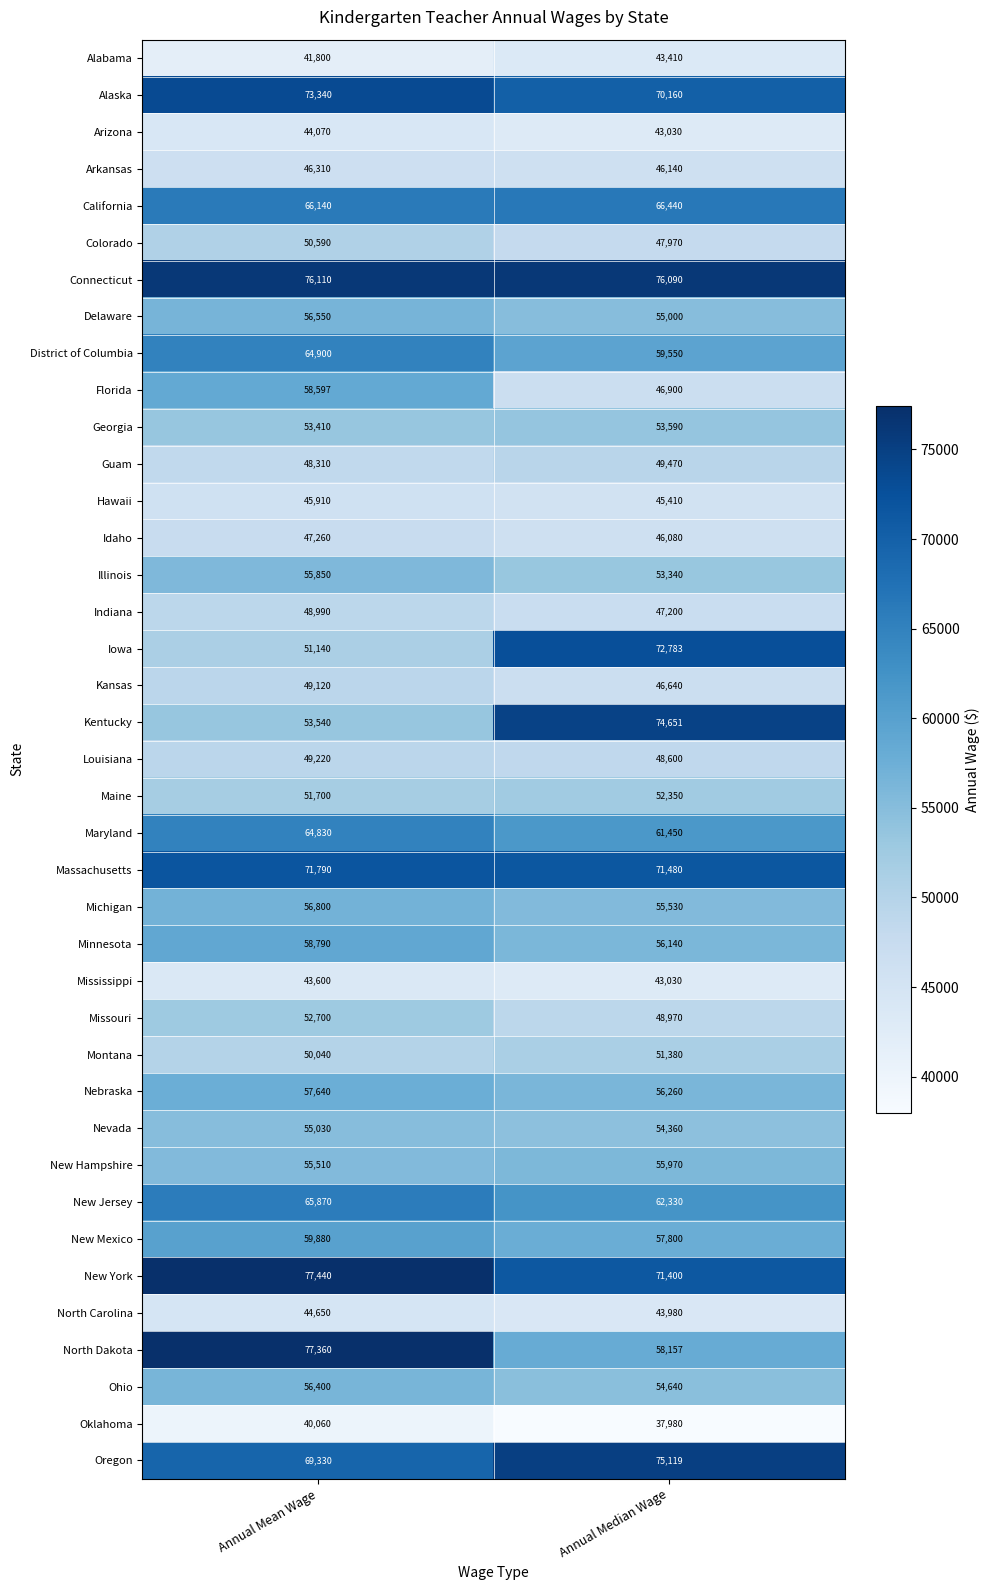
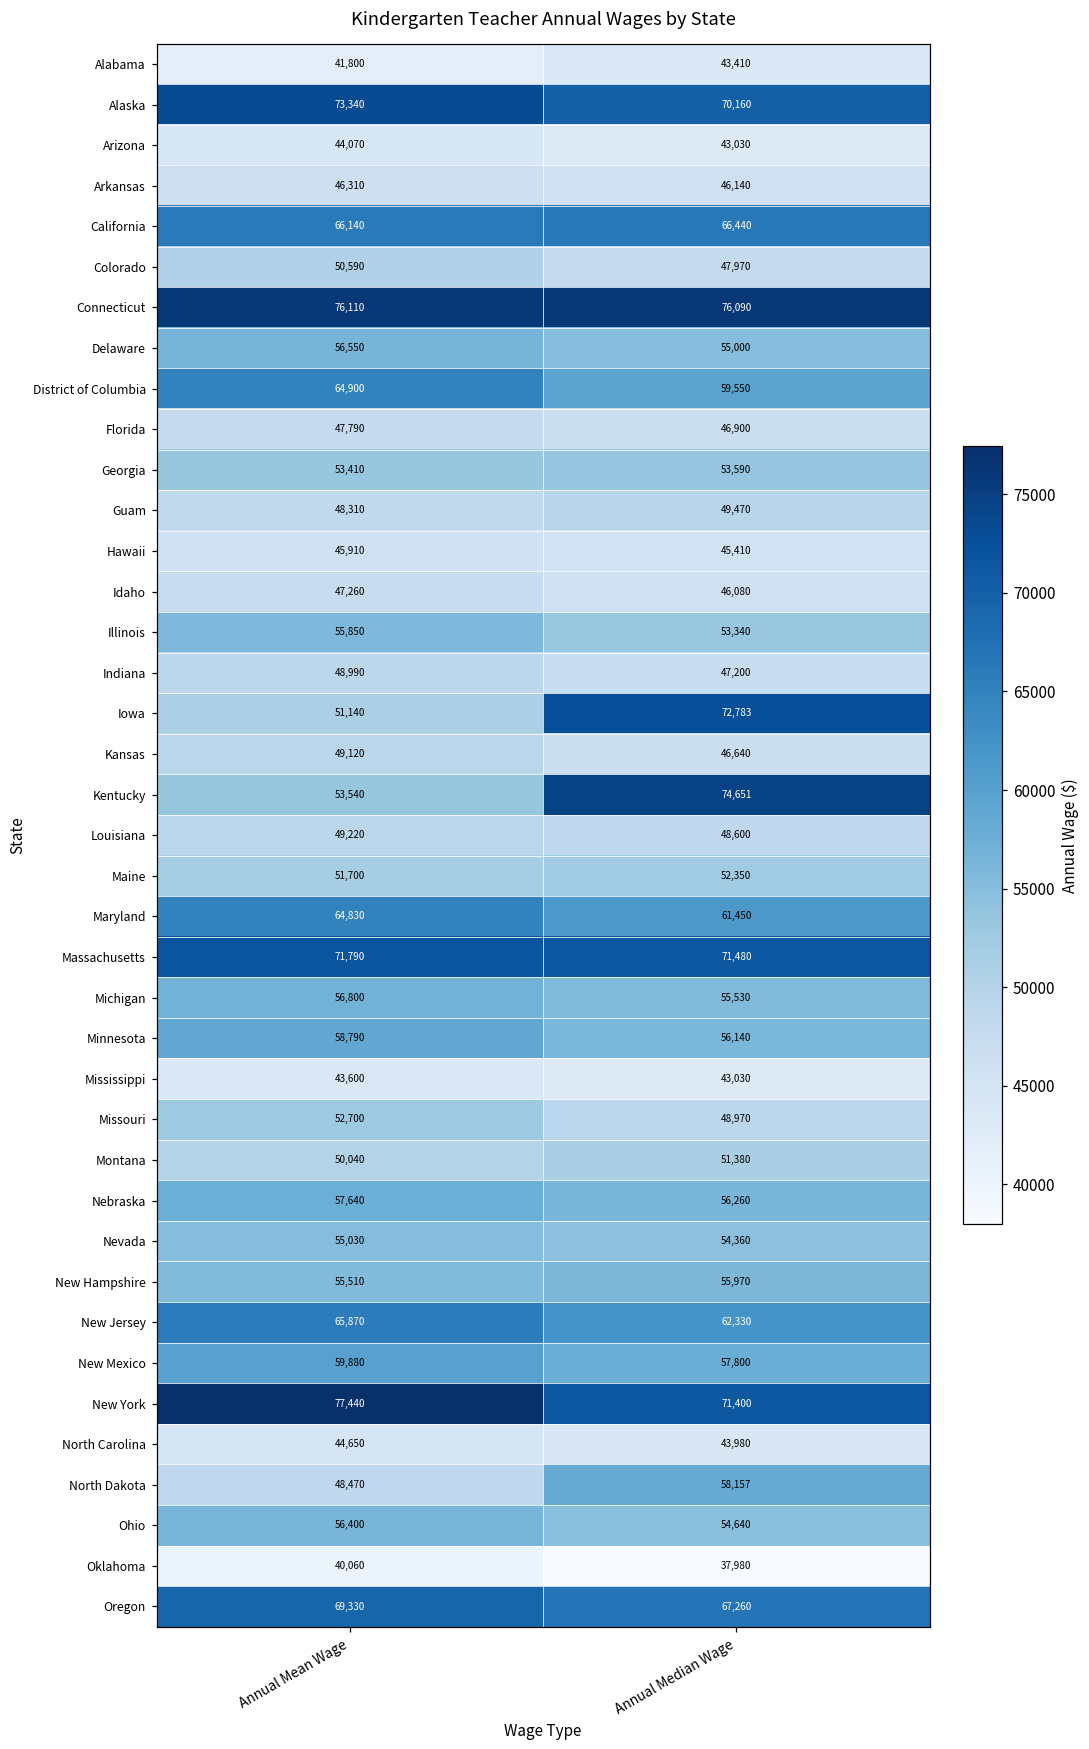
Florida, Annual Mean Wage: 58,597 -> 47,790
North Dakota, Annual Mean Wage: 77,360 -> 48,470
Oregon, Annual Median Wage: 75,119 -> 67,260
